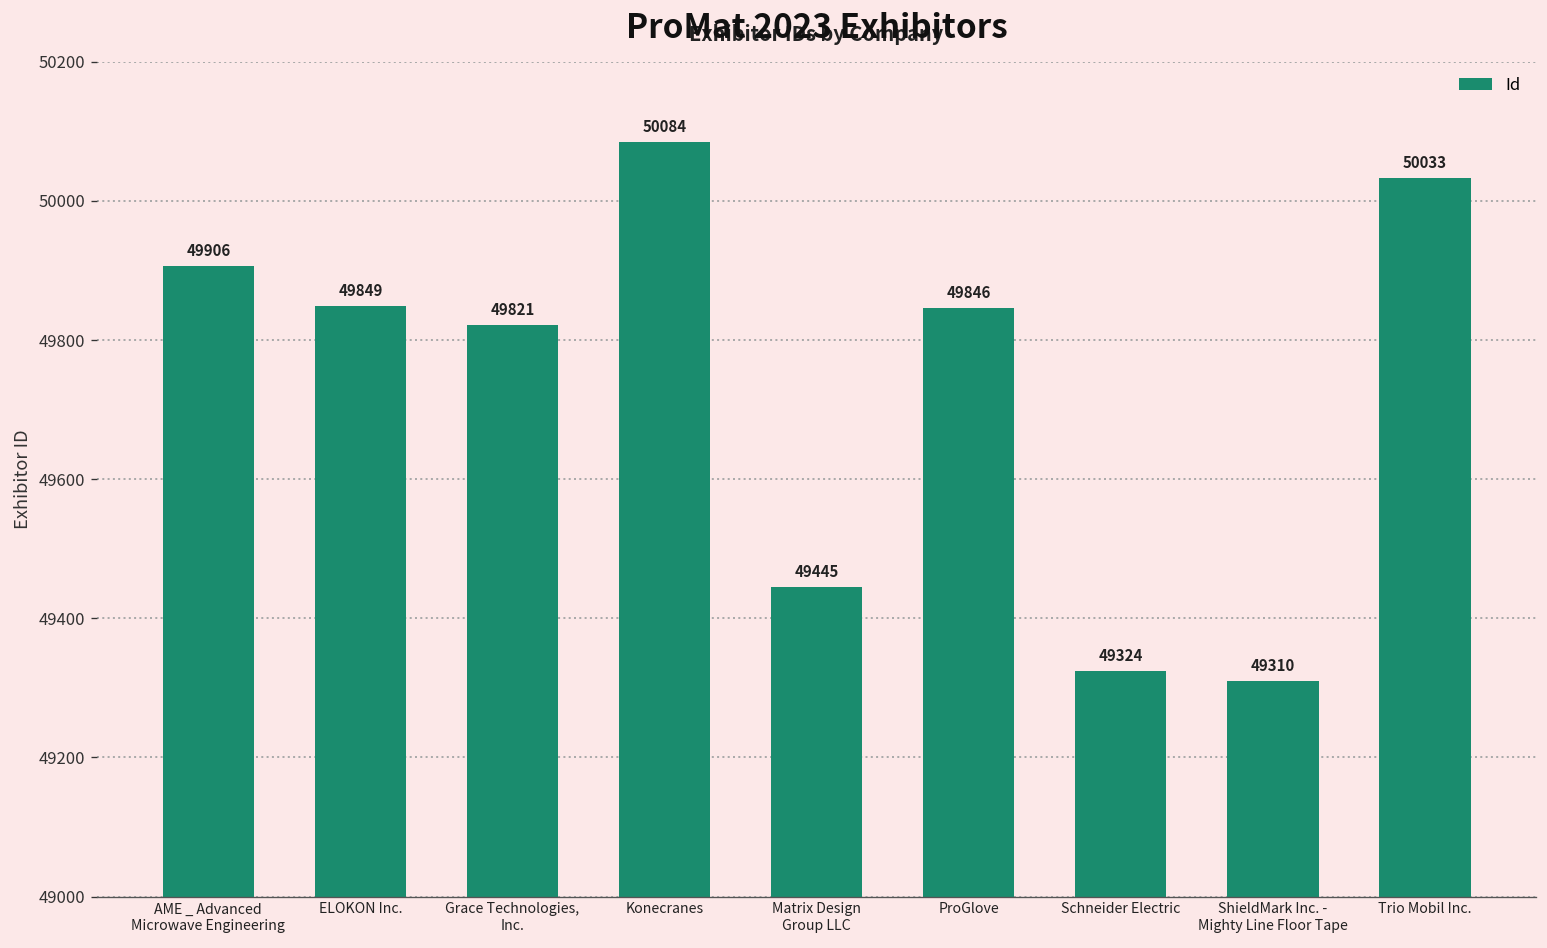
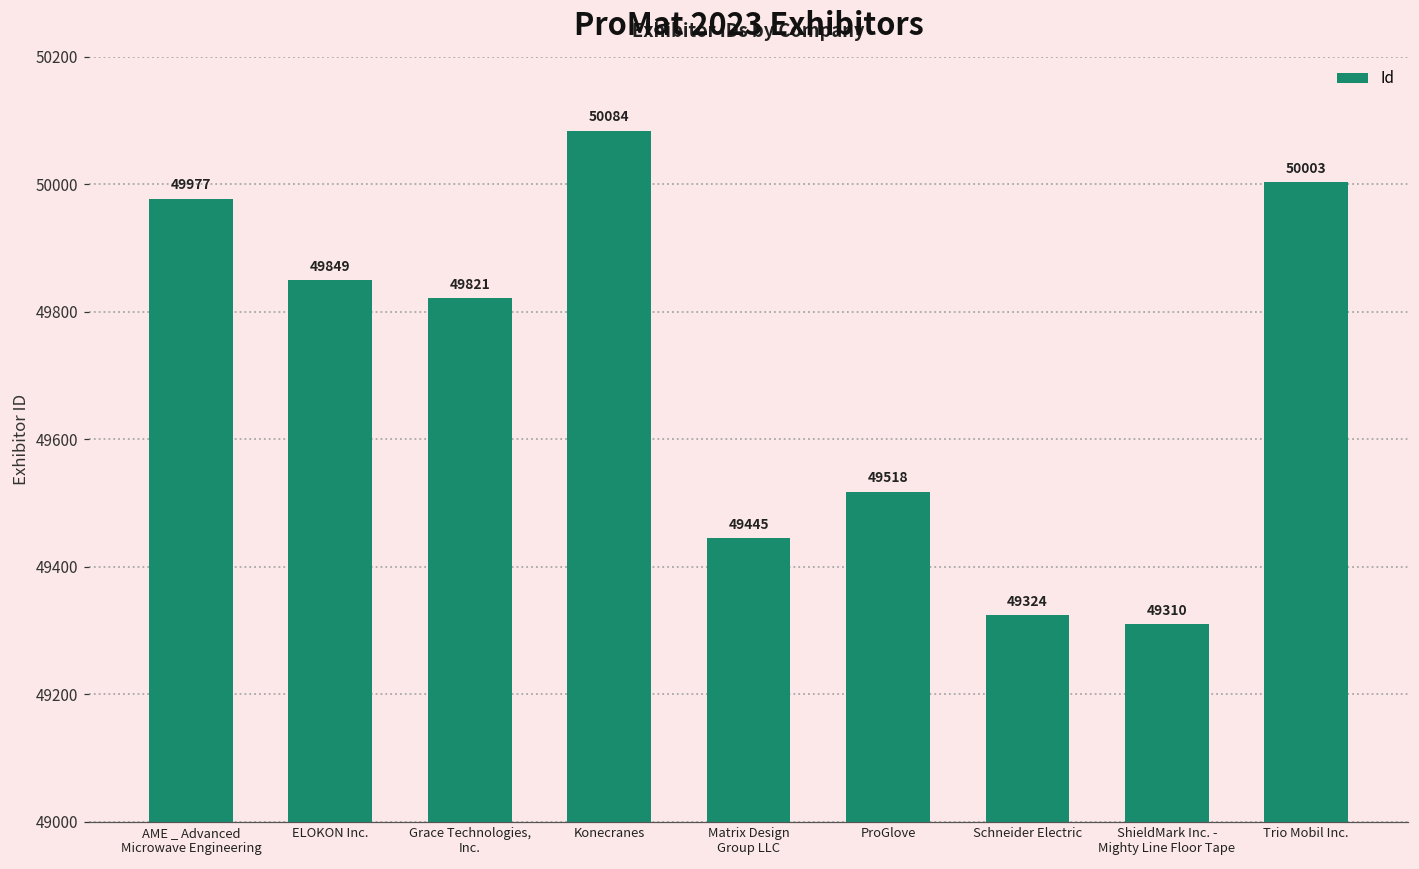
AME _ Advanced Microwave Engineering: 49906 -> 49977
ProGlove: 49846 -> 49518
Trio Mobil Inc.: 50033 -> 50003
